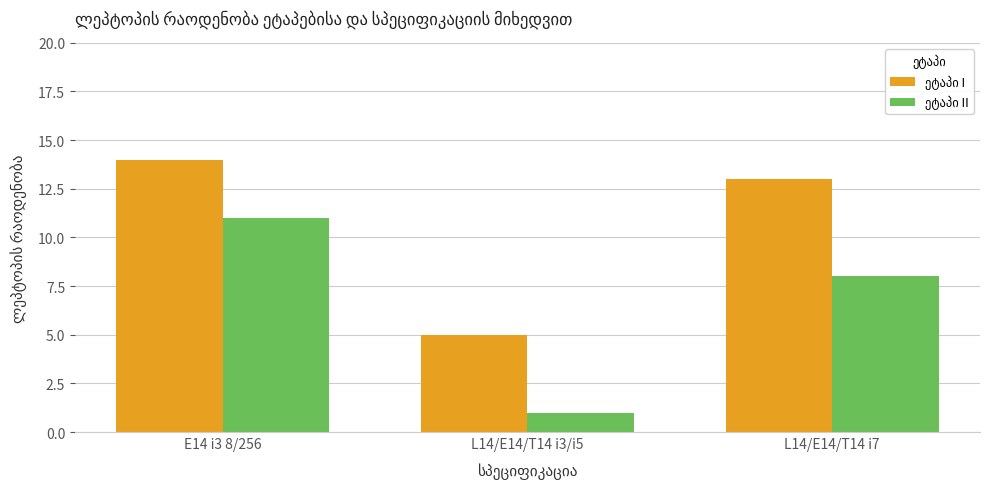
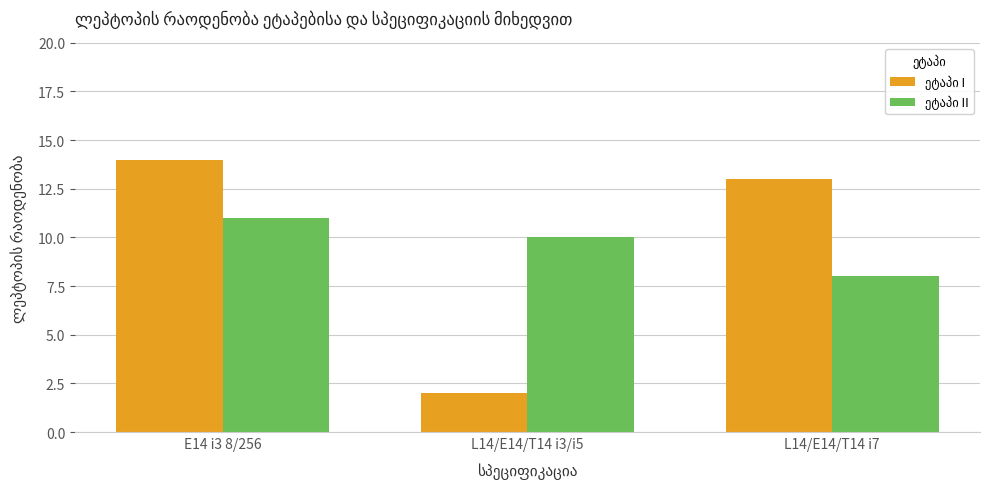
ეტაპი I, L14/E14/T14 i3/i5: 5 -> 2
ეტაპი II, L14/E14/T14 i3/i5: 1 -> 10
